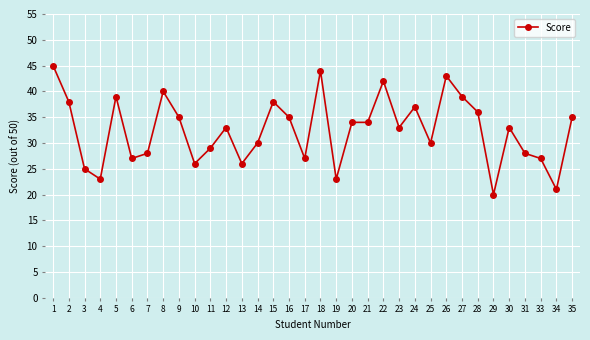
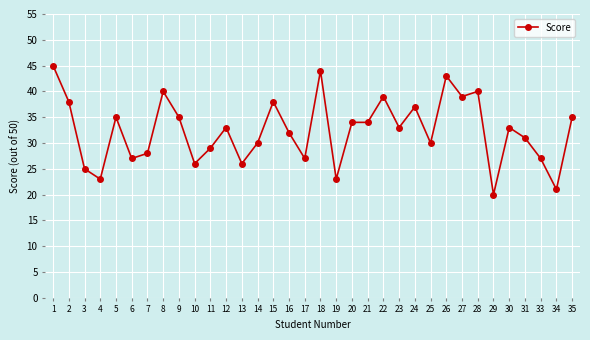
5: 39 -> 35
16: 35 -> 32
22: 42 -> 39
28: 36 -> 40
31: 28 -> 31
